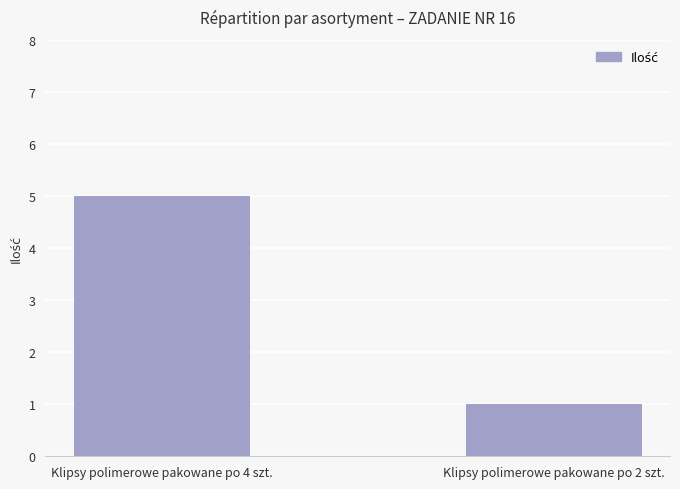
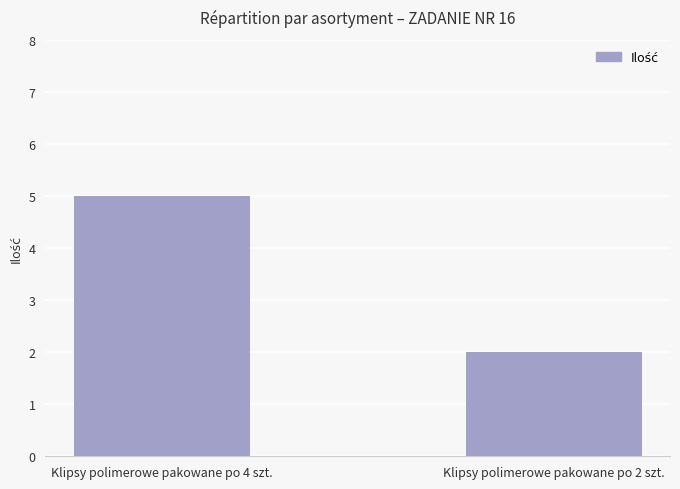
Klipsy polimerowe pakowane po 2 szt.: 1 -> 2
